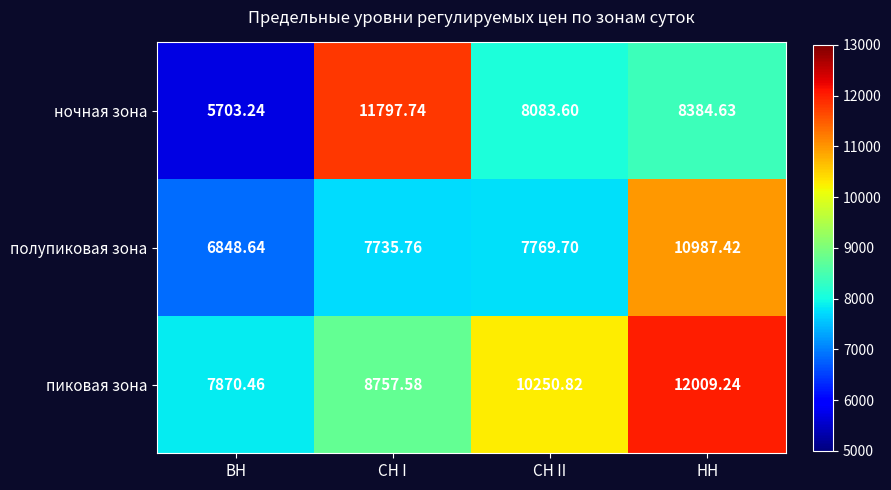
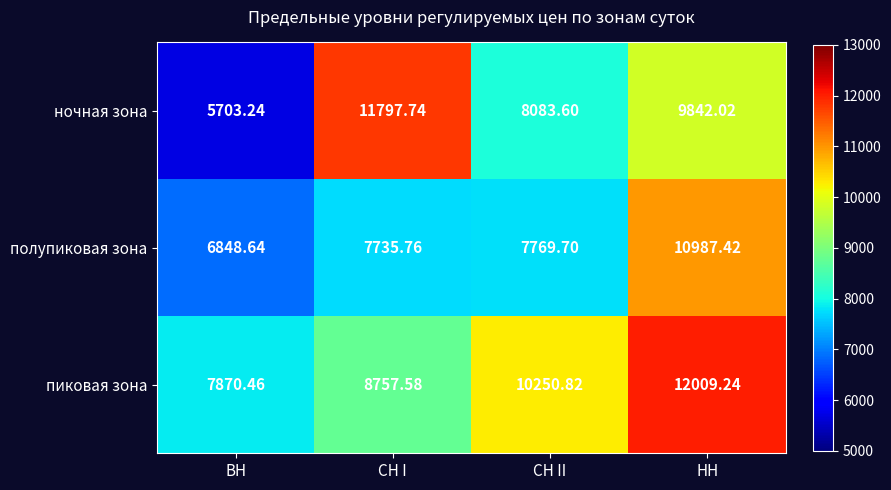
ночная зона, НН: 8384.63 -> 9842.02
